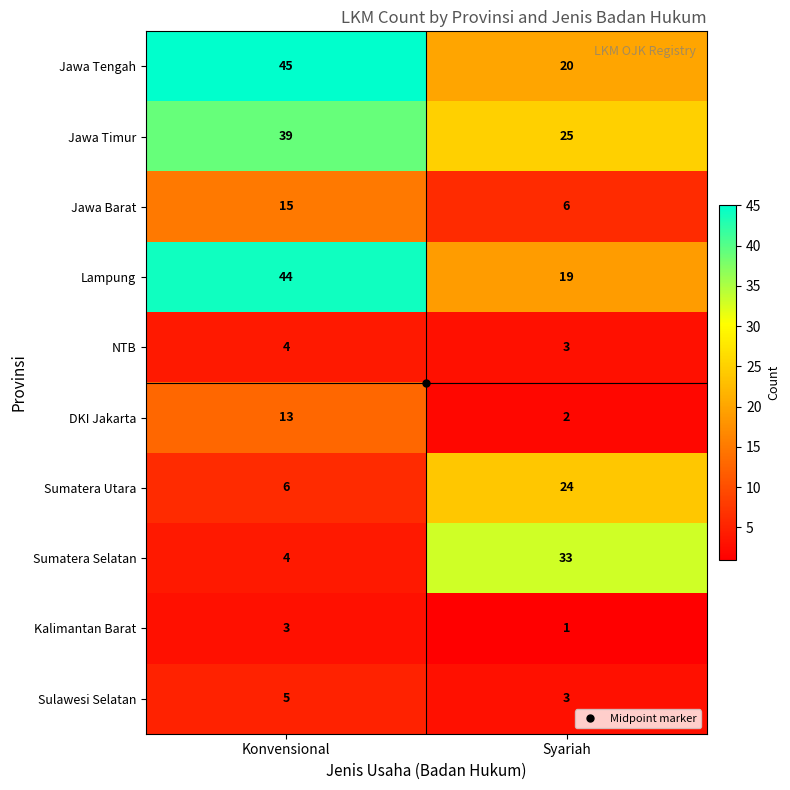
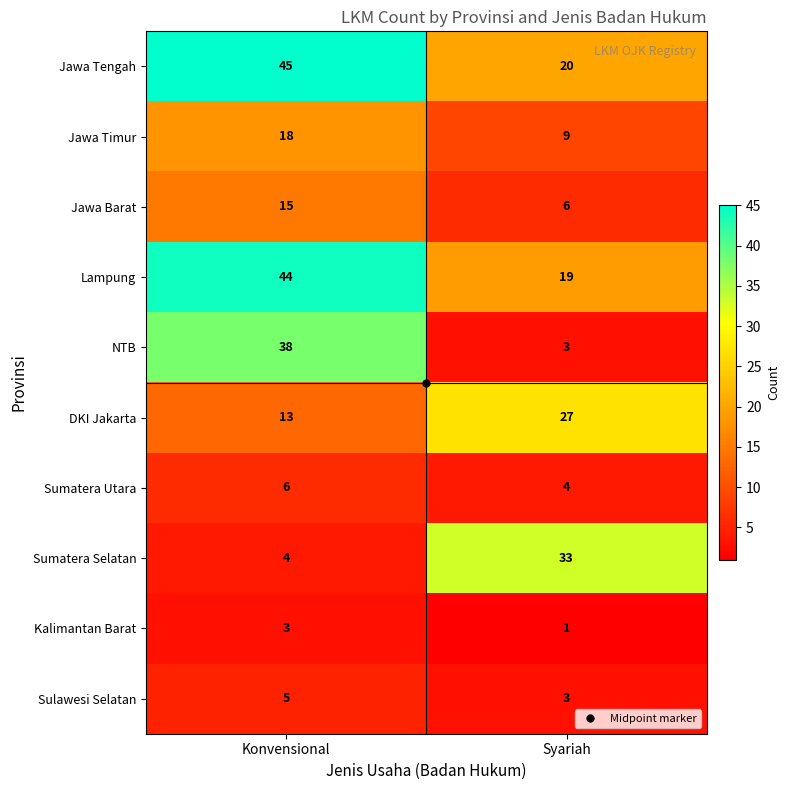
Jawa Timur, Konvensional: 39 -> 18
Jawa Timur, Syariah: 25 -> 9
NTB, Konvensional: 4 -> 38
DKI Jakarta, Syariah: 2 -> 27
Sumatera Utara, Syariah: 24 -> 4
